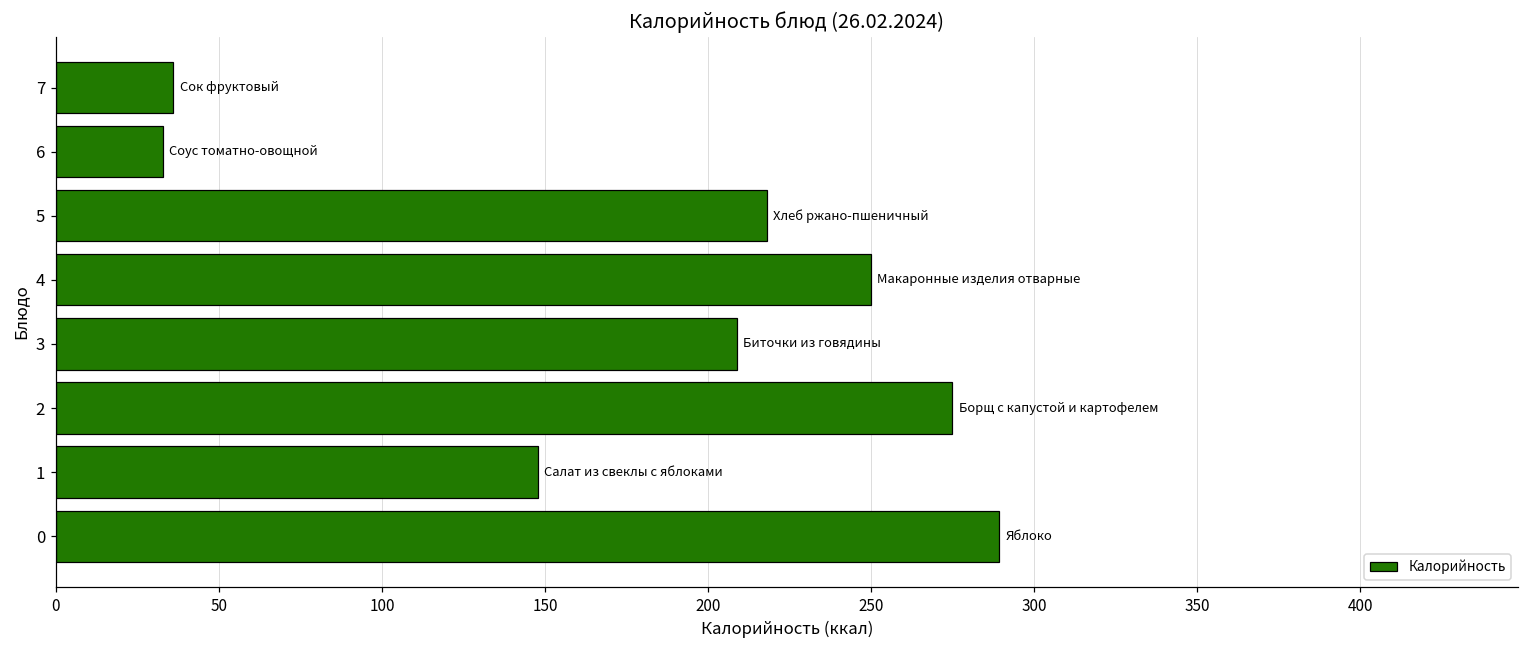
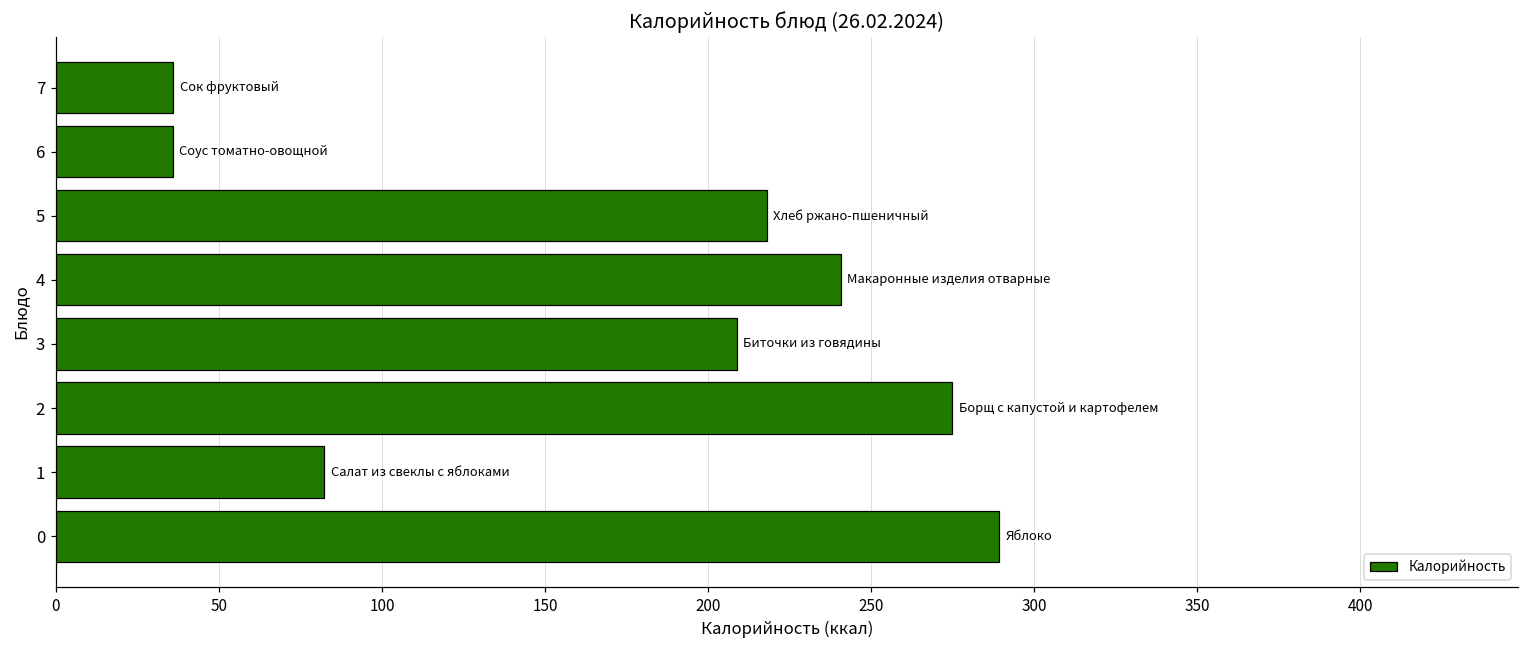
6: 33 -> 36
4: 250 -> 241
1: 148 -> 82
